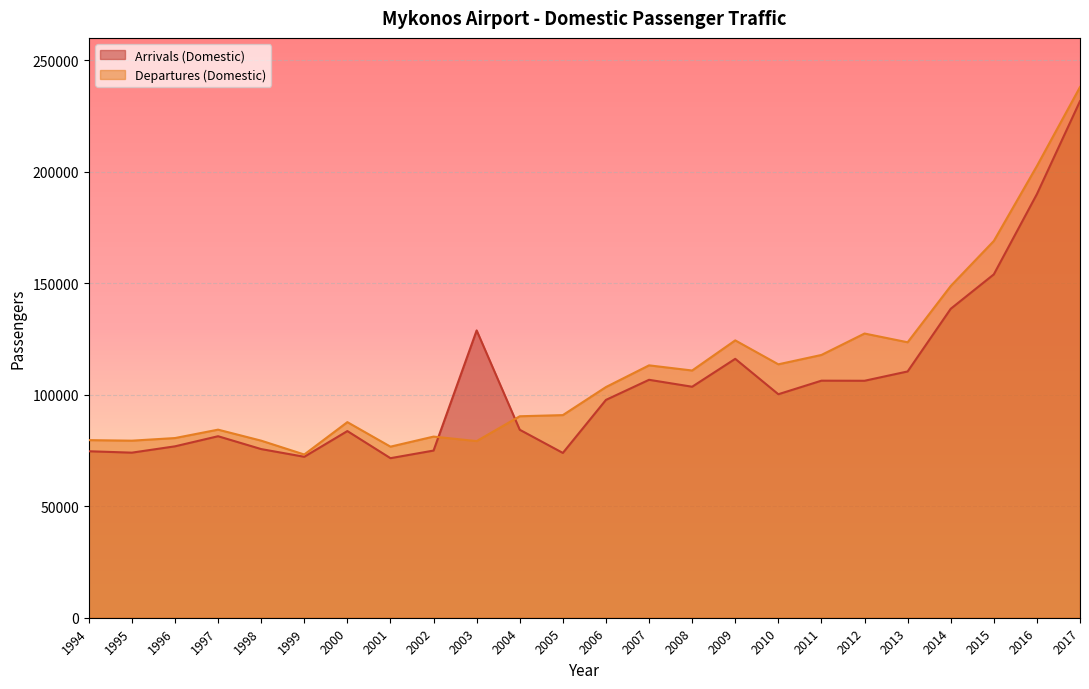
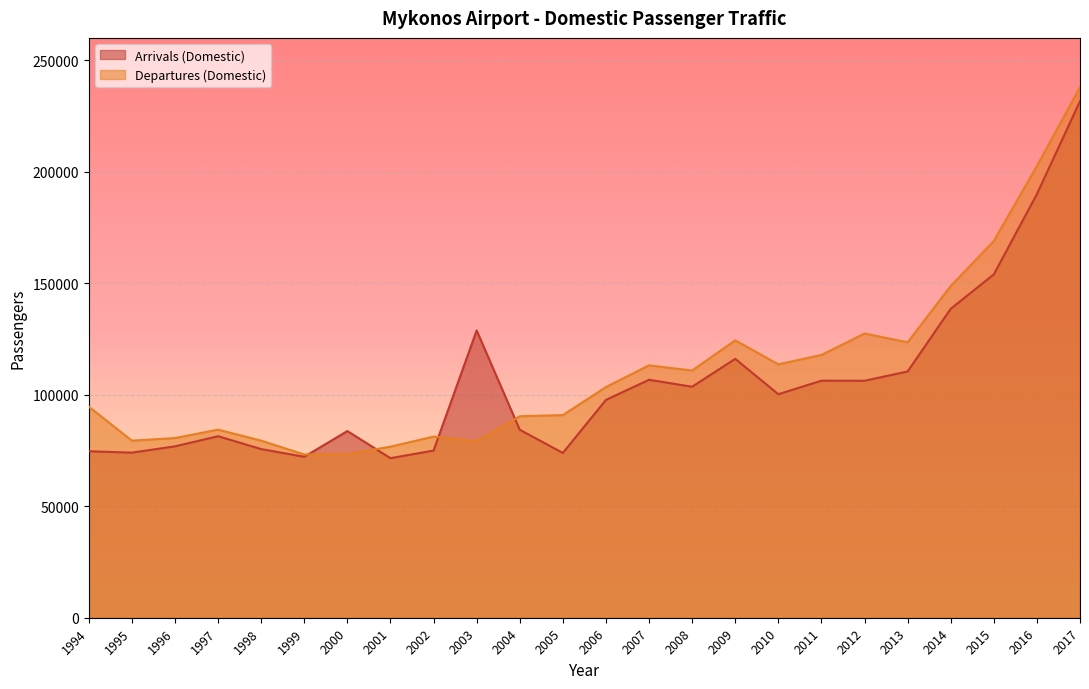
Departures (Domestic), 1994: 80000 -> 95000
Departures (Domestic), 2000: 88000 -> 73000
